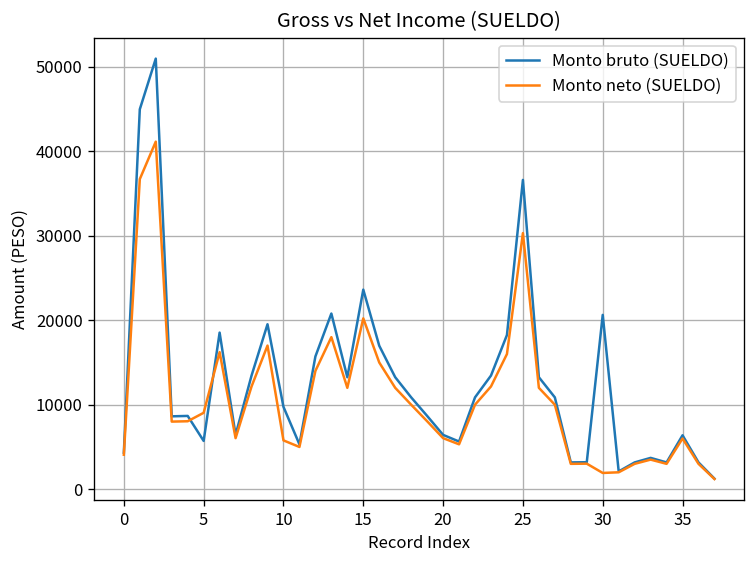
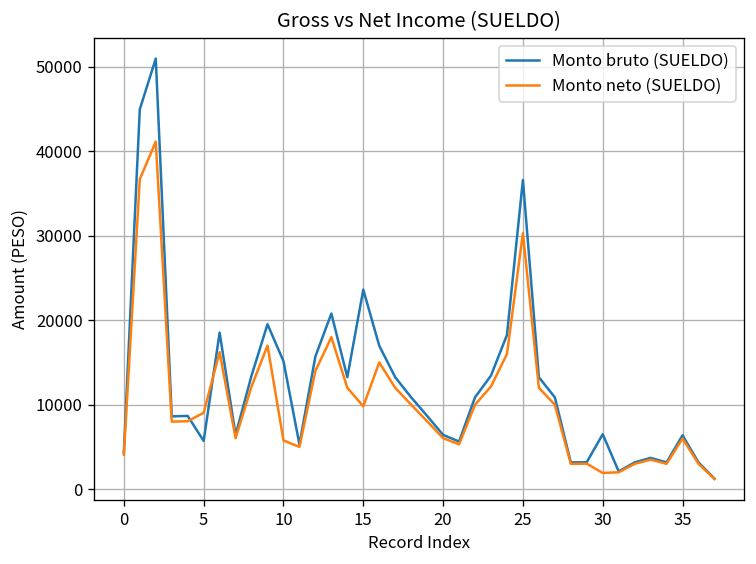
Monto bruto (SUELDO), 10: 10000 -> 15000
Monto neto (SUELDO), 15: 20000 -> 10000
Monto bruto (SUELDO), 30: 21000 -> 7000
